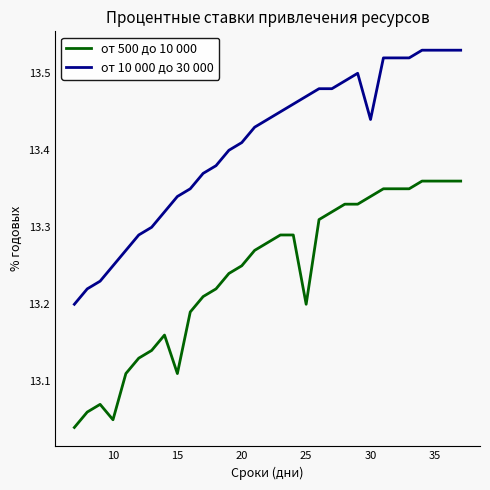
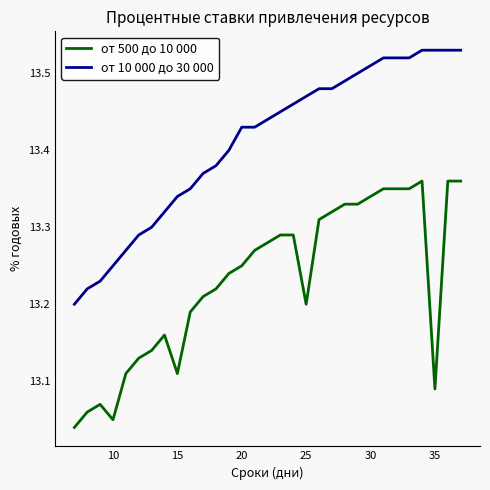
от 10 000 до 30 000, 20: 13.41 -> 13.43
от 10 000 до 30 000, 30: 13.44 -> 13.51
от 500 до 10 000, 35: 13.36 -> 13.09
